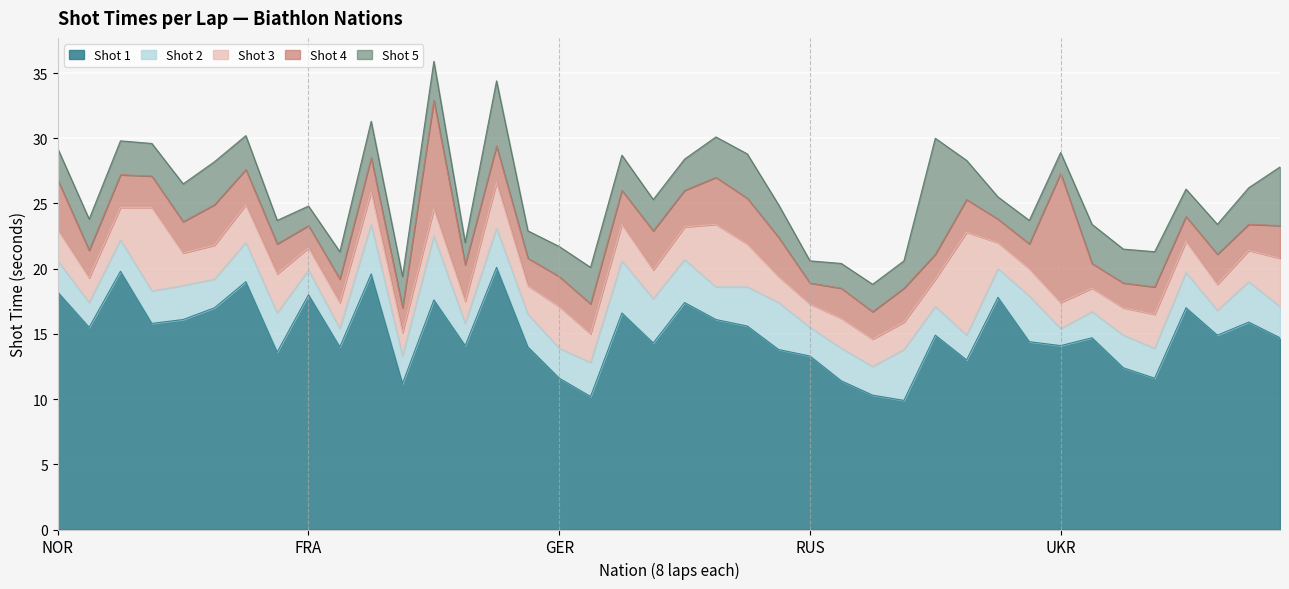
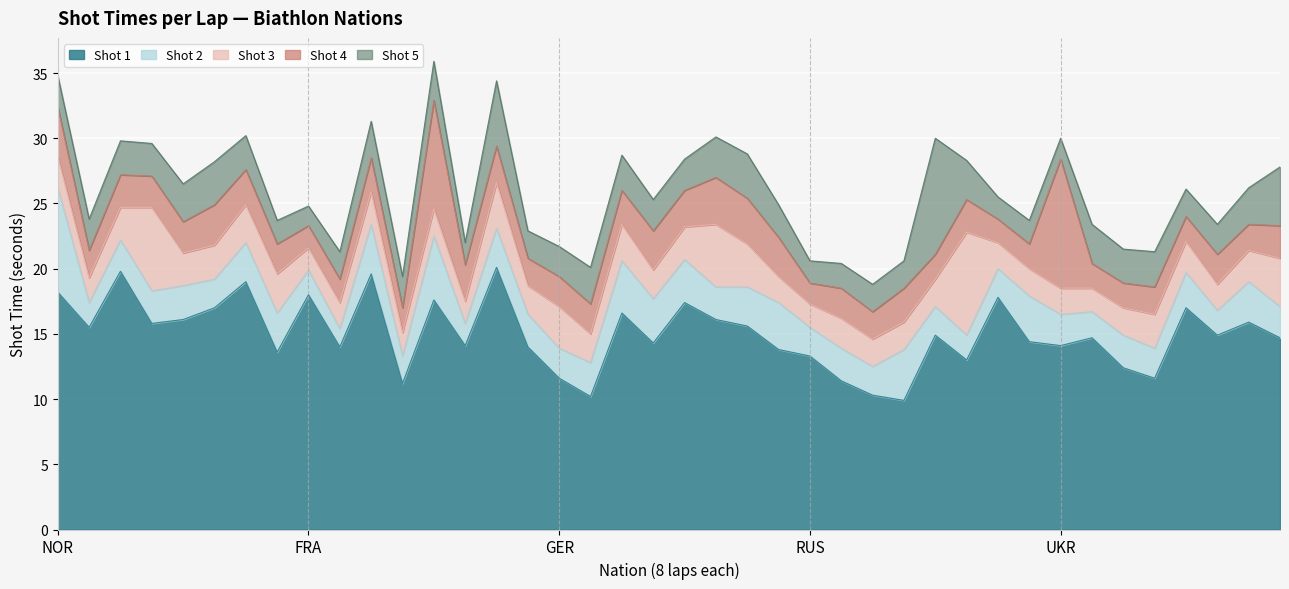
Shot 2, NOR: 2.4 -> 8.0
Shot 2, UKR: 1.3 -> 2.4
